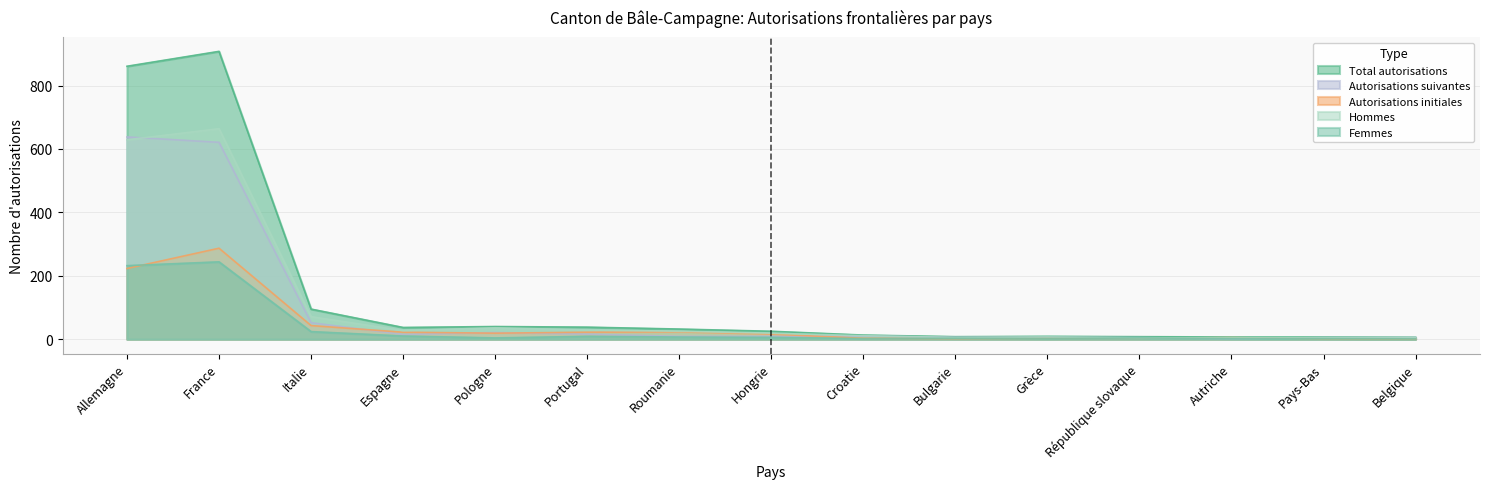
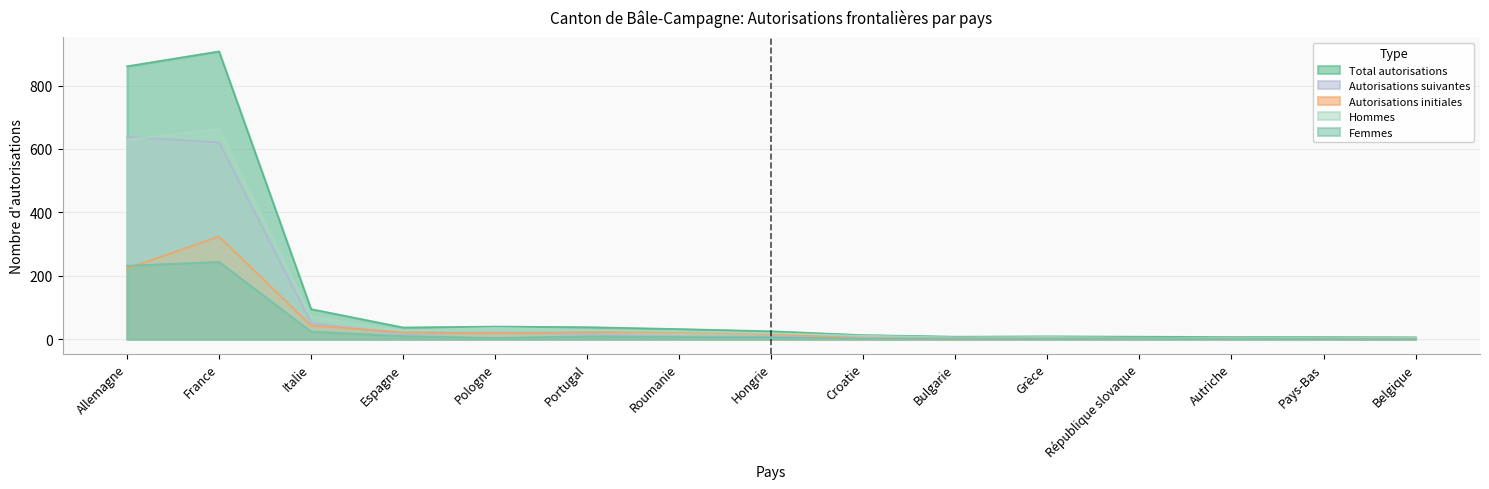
Autorisations initiales, France: 290 -> 320
